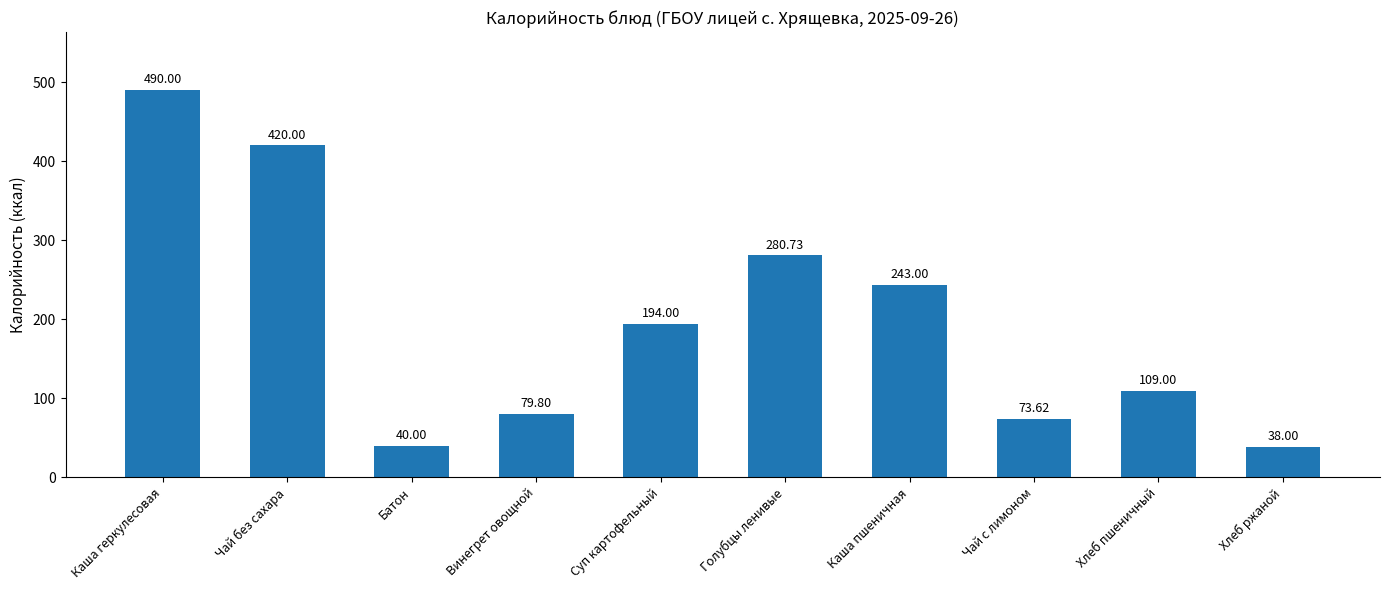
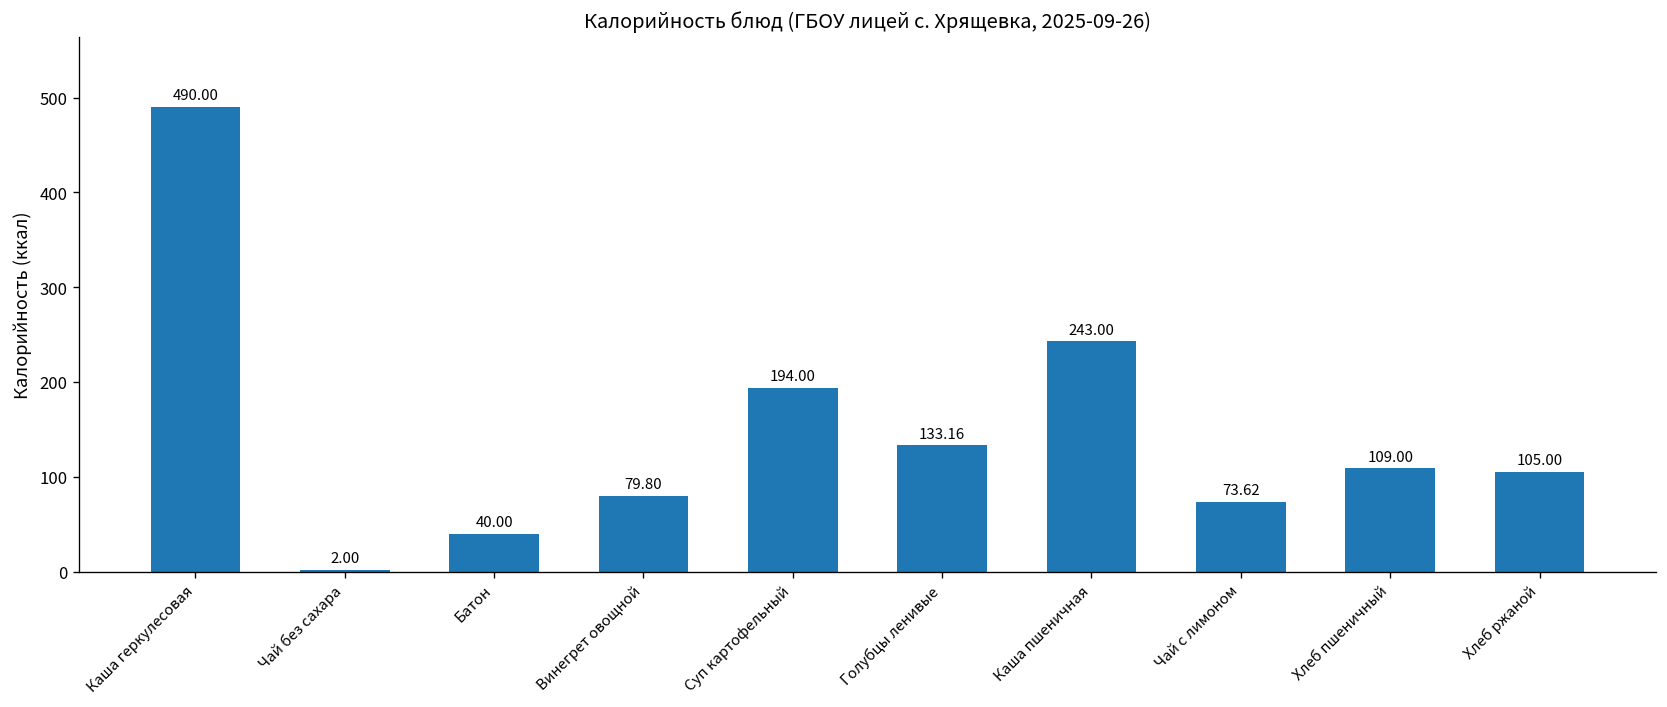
Чай без сахара: 420.00 -> 2.00
Голубцы ленивые: 280.73 -> 133.16
Хлеб ржаной: 38.00 -> 105.00
